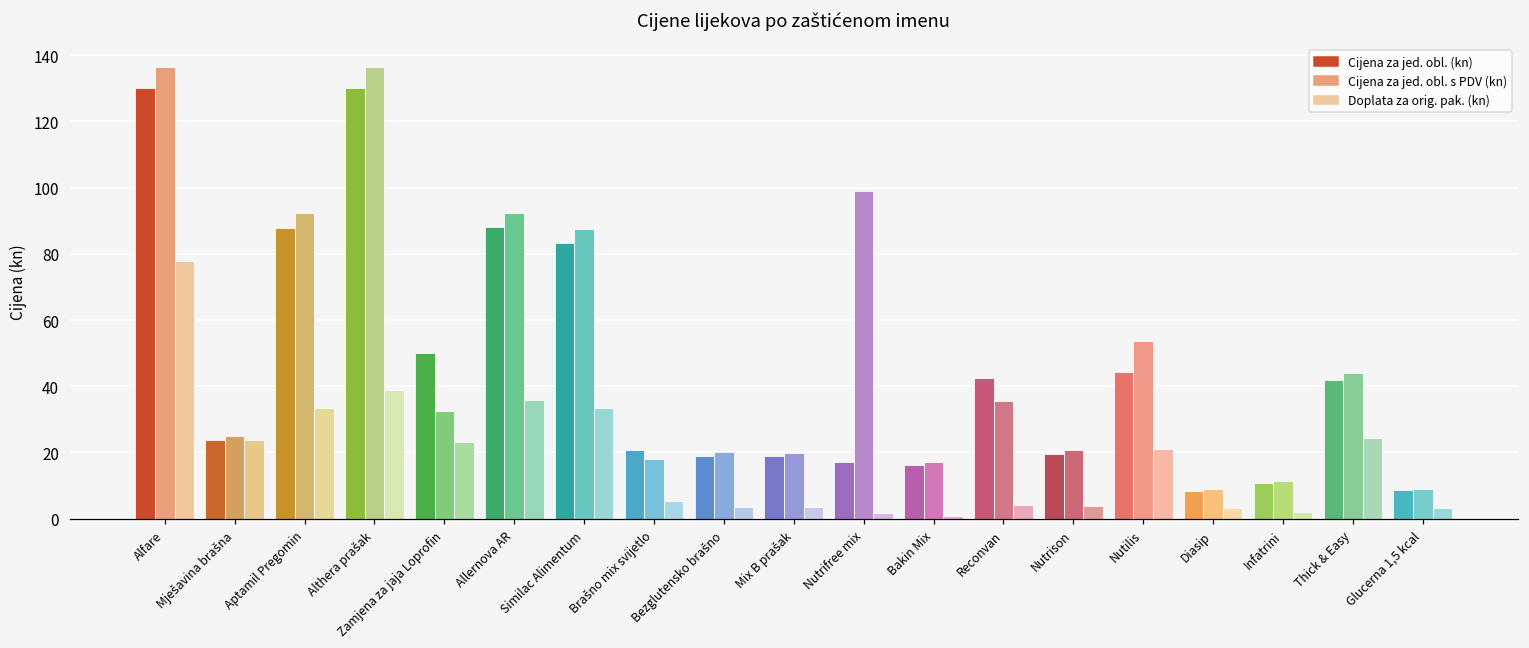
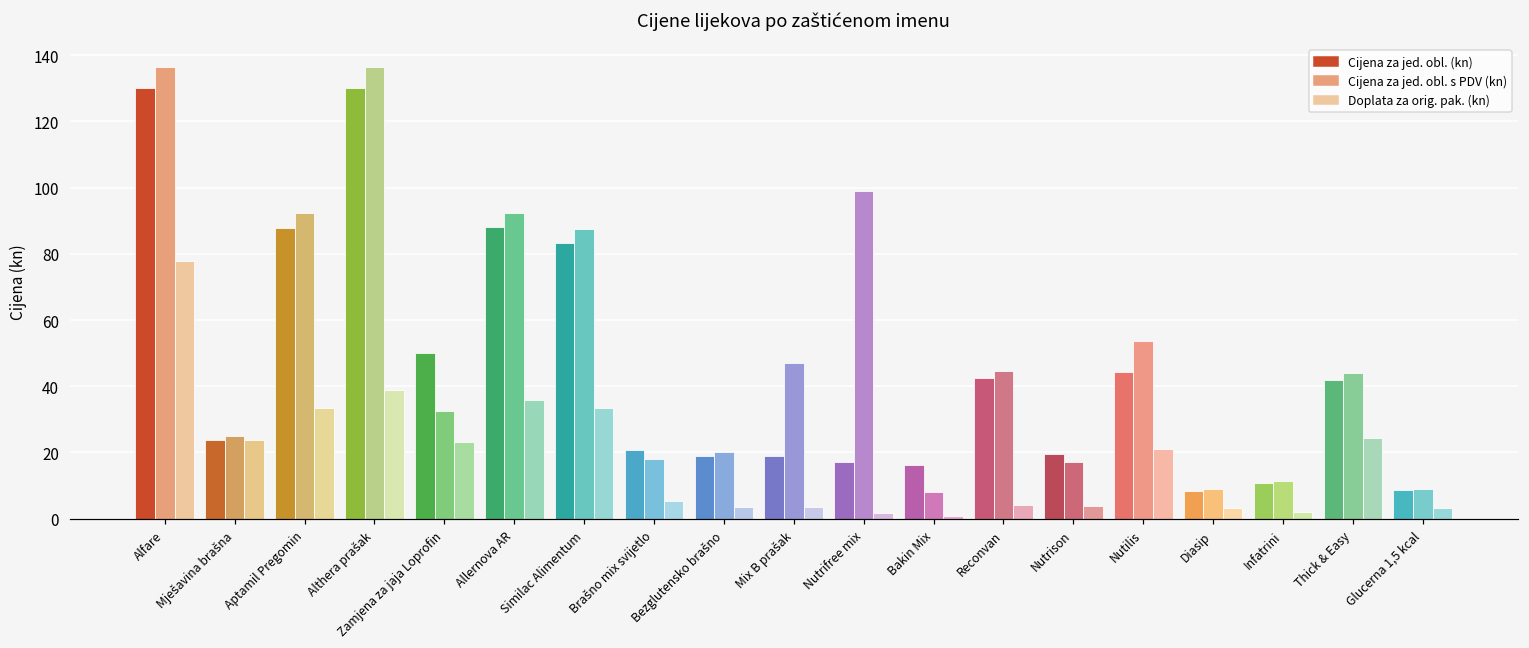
Mix B prašak: 20 -> 47
Bakin Mix: 17 -> 8
Reconvan: 36 -> 44
Nutrison: 21 -> 17
